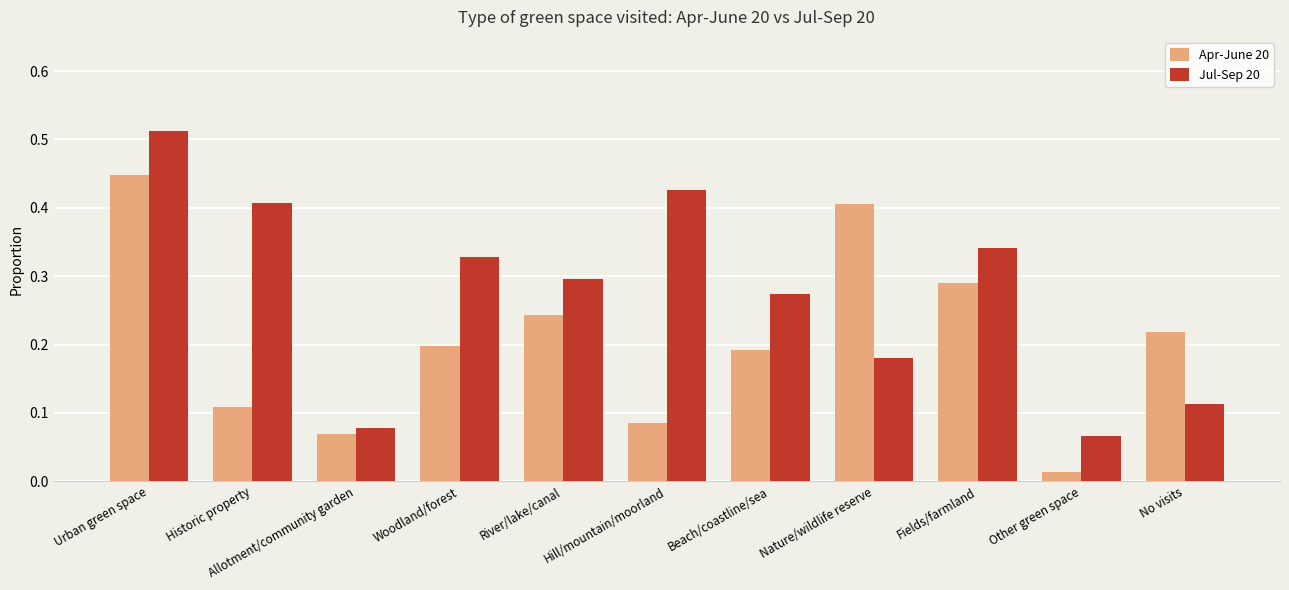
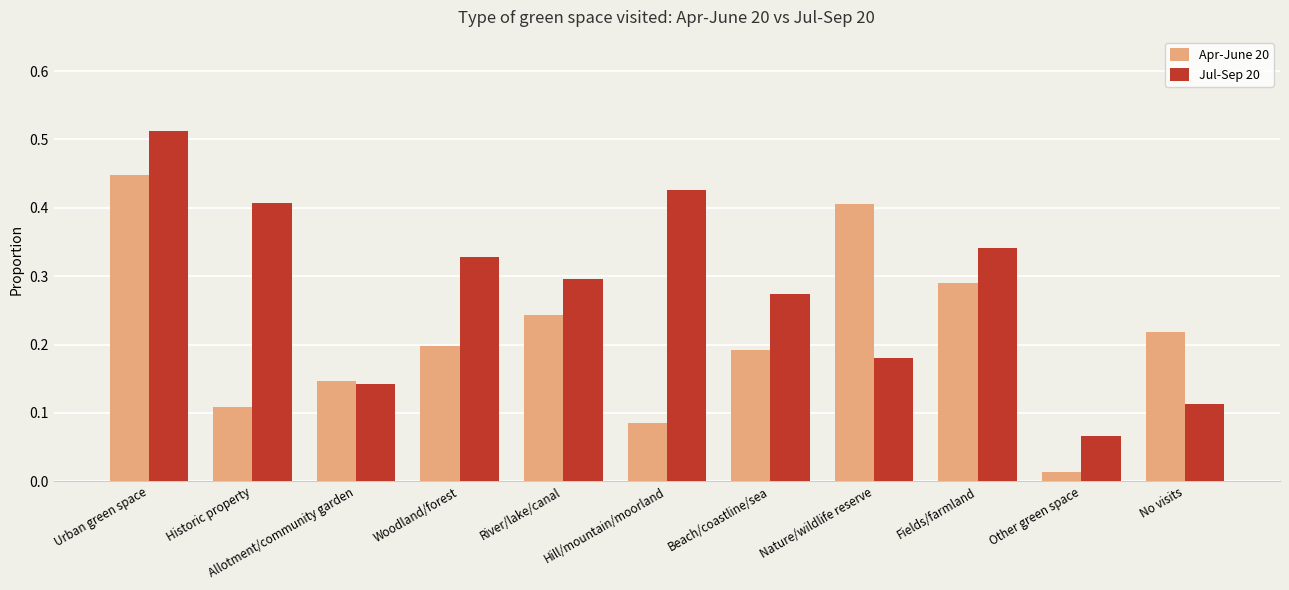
Apr-June 20, Allotment/community garden: 0.07 -> 0.15
Jul-Sep 20, Allotment/community garden: 0.08 -> 0.14
